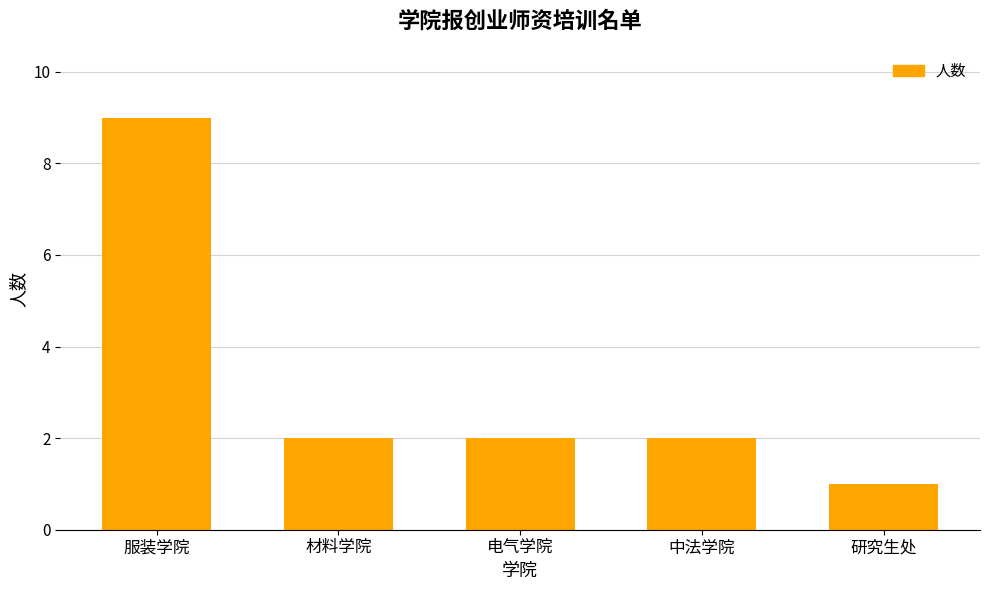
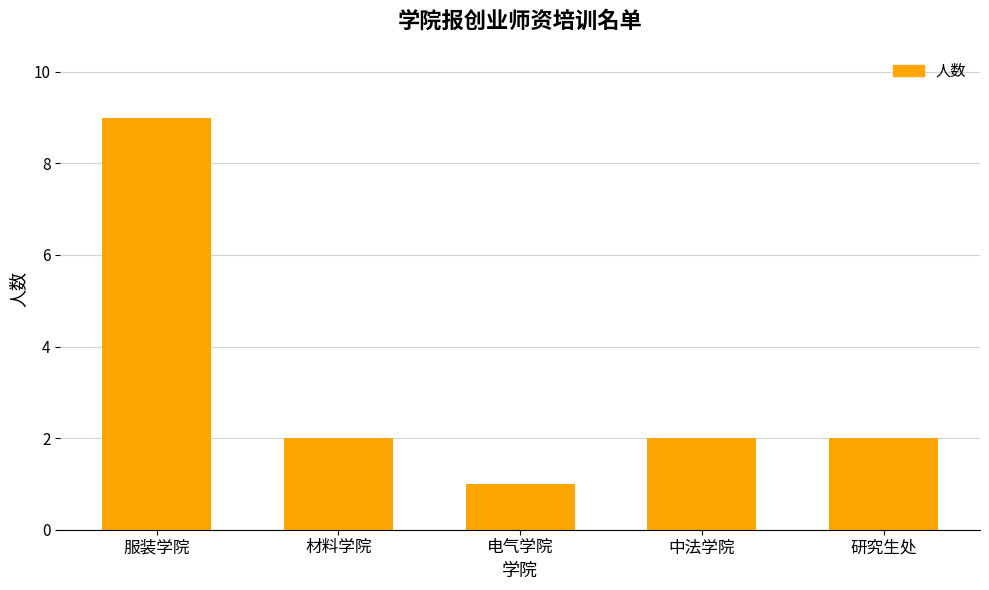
电气学院: 2 -> 1
研究生处: 1 -> 2
